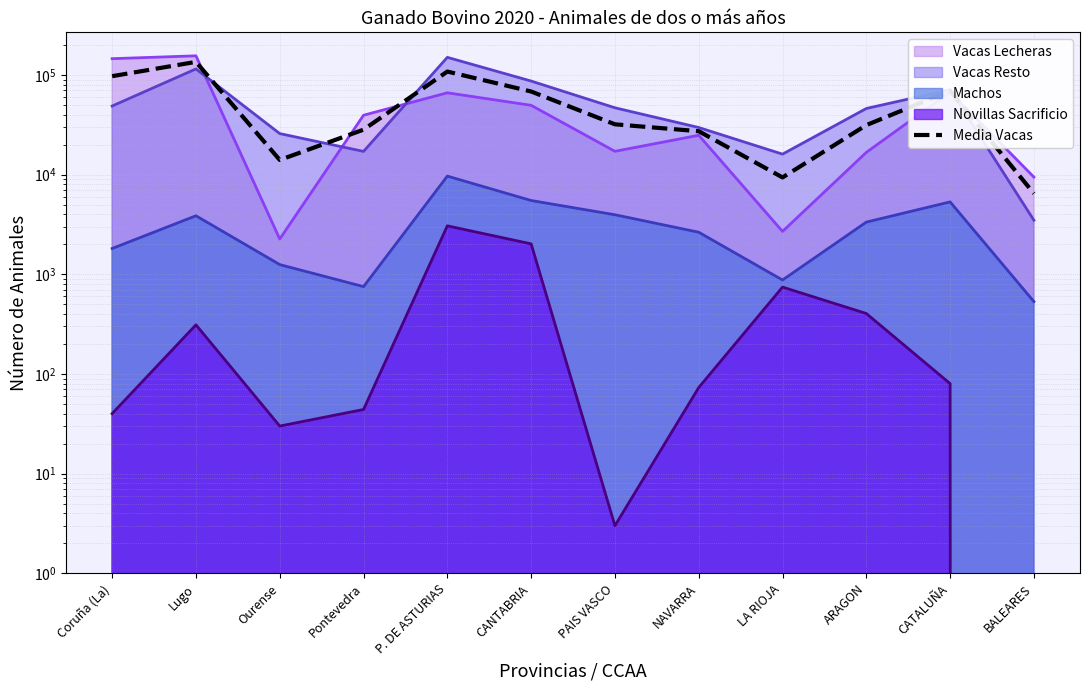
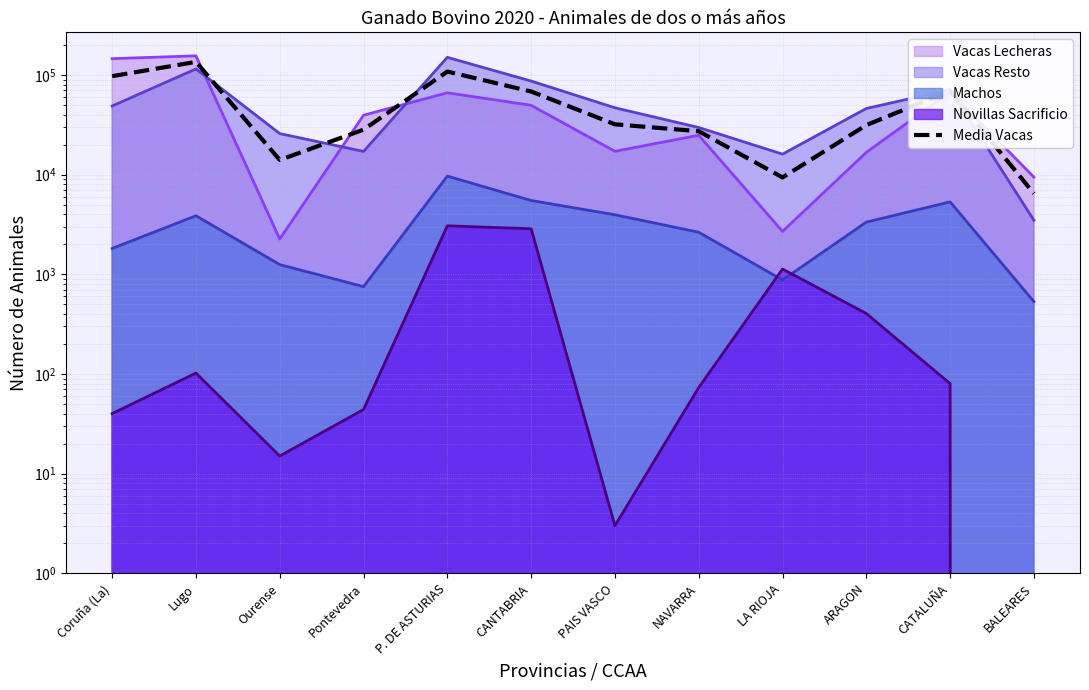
Novillas Sacrificio, Lugo: 310 -> 100
Novillas Sacrificio, Ourense: 30 -> 15
Novillas Sacrificio, CANTABRIA: 2000 -> 2900
Novillas Sacrificio, LA RIOJA: 700 -> 1100
